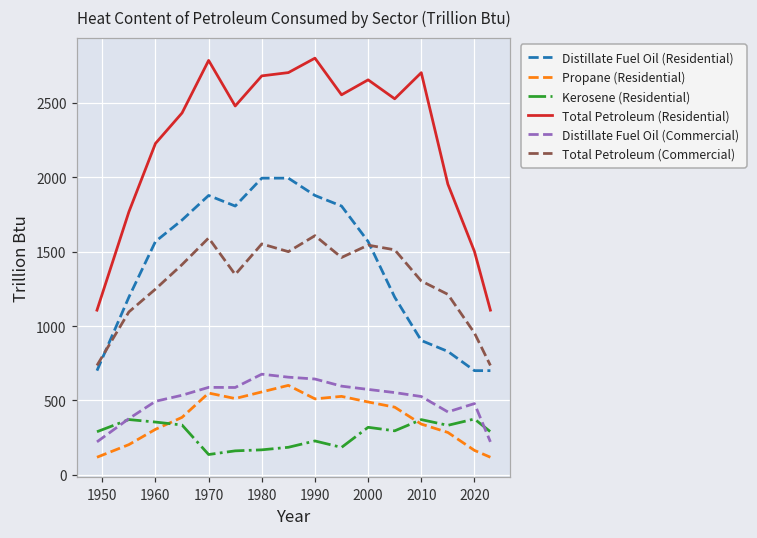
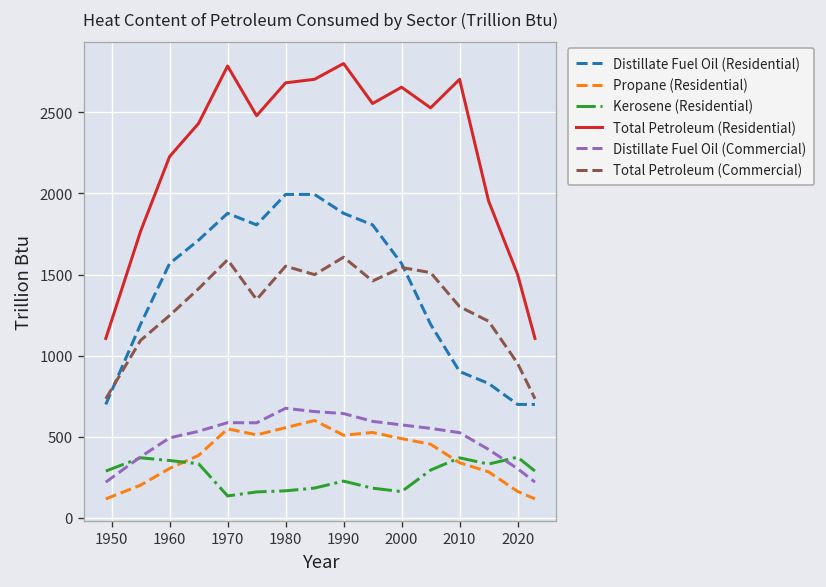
Kerosene (Residential), 2000: 320 -> 160
Distillate Fuel Oil (Commercial), 2020: 480 -> 300
